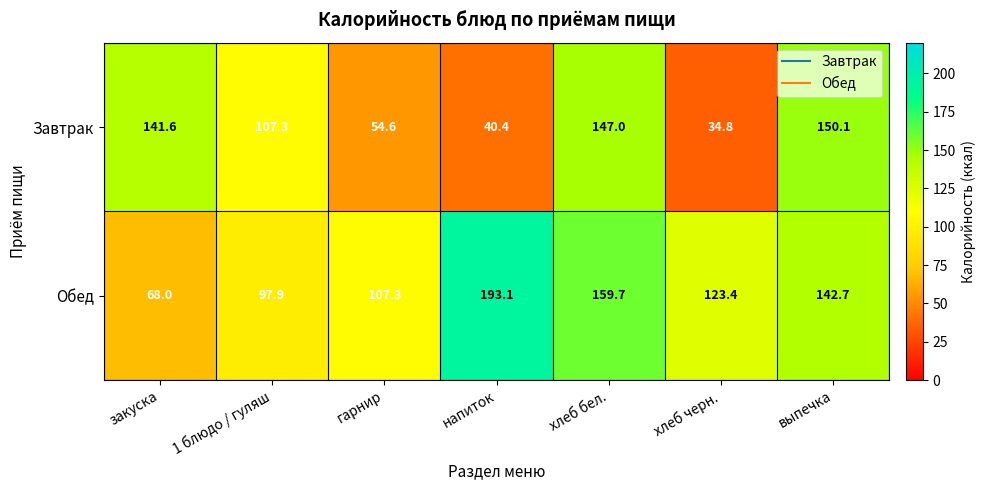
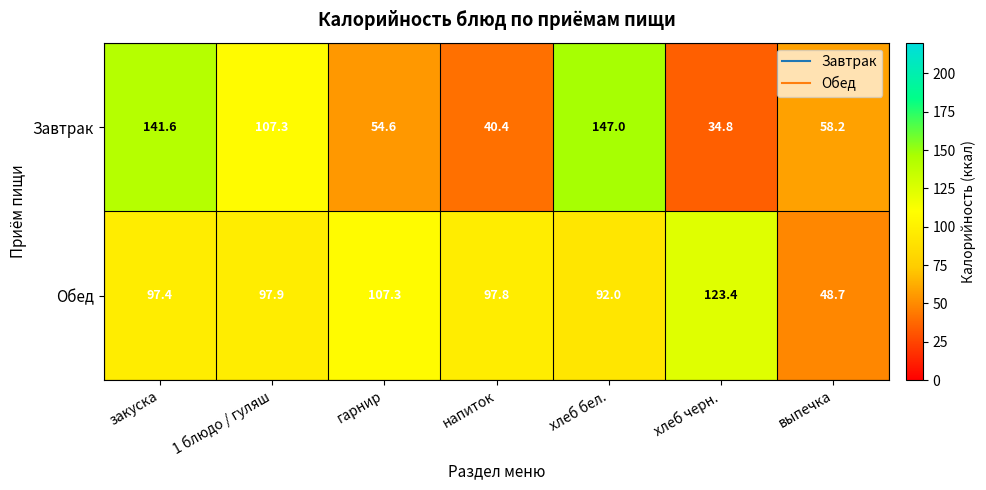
Завтрак, выпечка: 150.1 -> 58.2
Обед, закуска: 68.0 -> 97.4
Обед, напиток: 193.1 -> 97.8
Обед, хлеб бел.: 159.7 -> 92.0
Обед, выпечка: 142.7 -> 48.7
